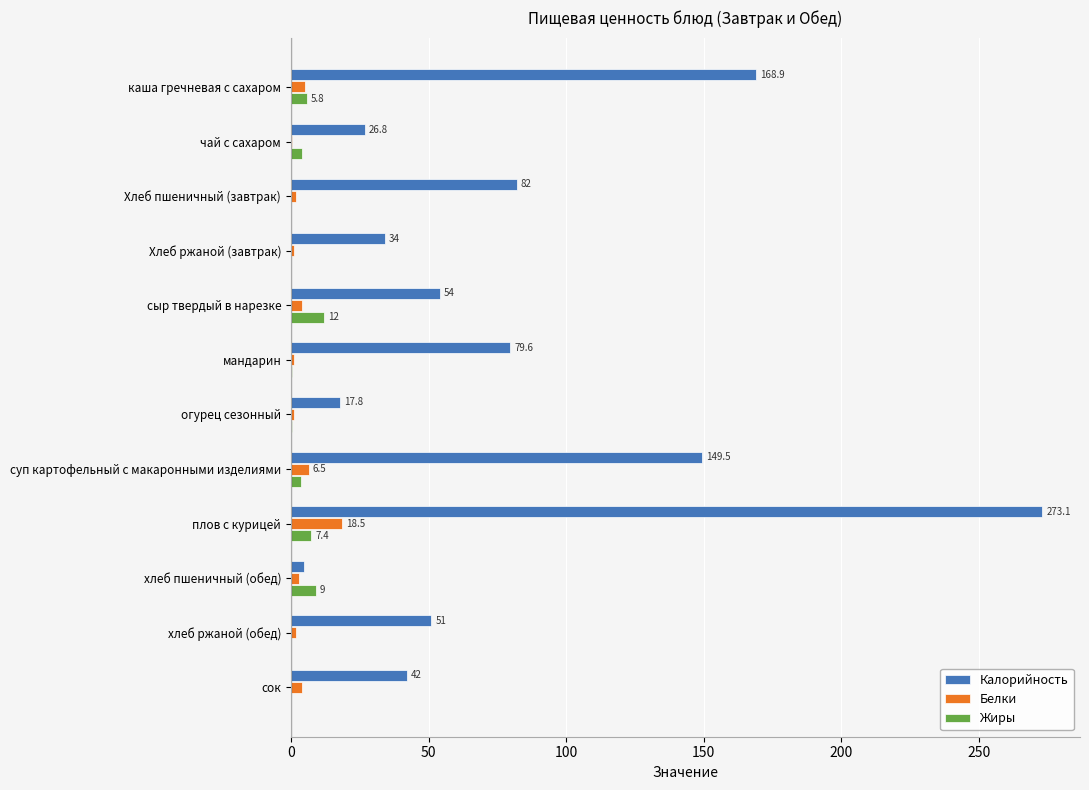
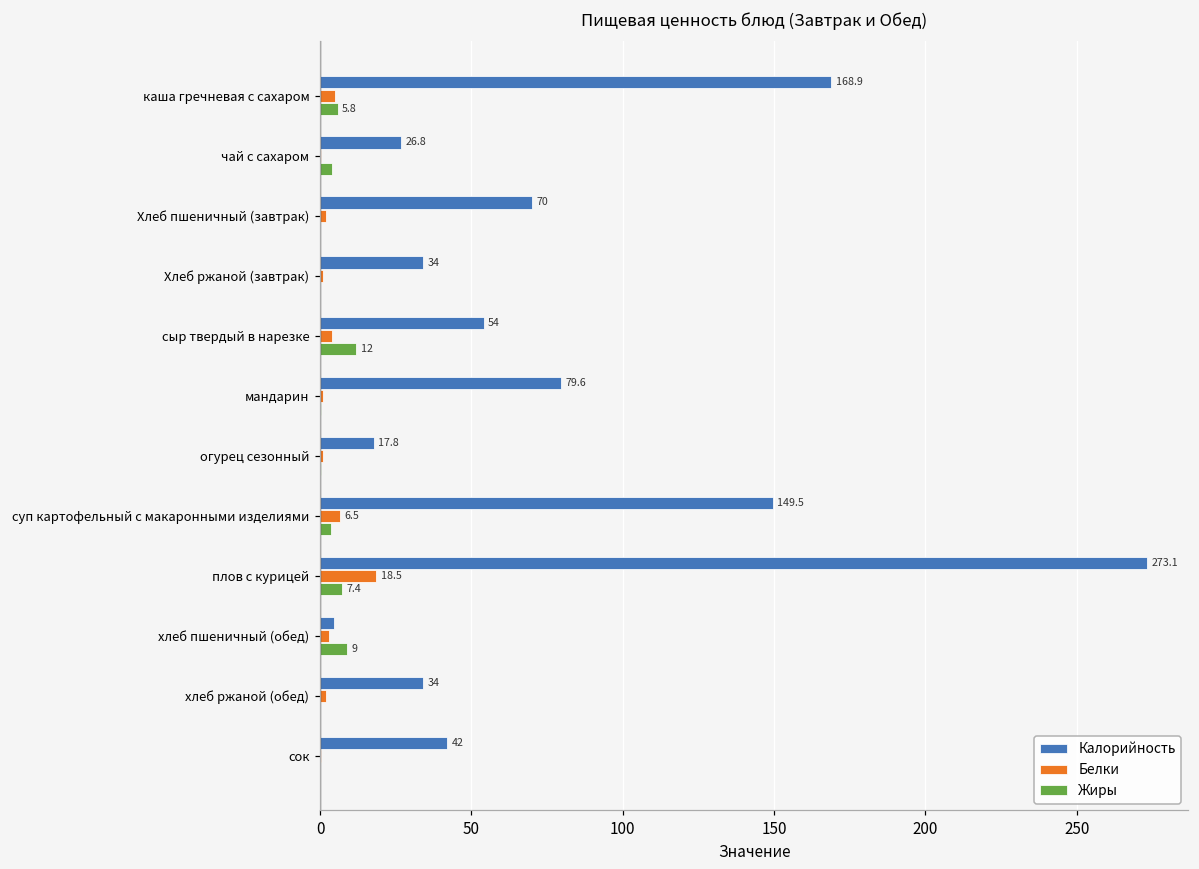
Калорийность, Хлеб пшеничный (завтрак): 82 -> 70
Калорийность, хлеб ржаной (обед): 51 -> 34
Белки, сок: 4 -> 0
